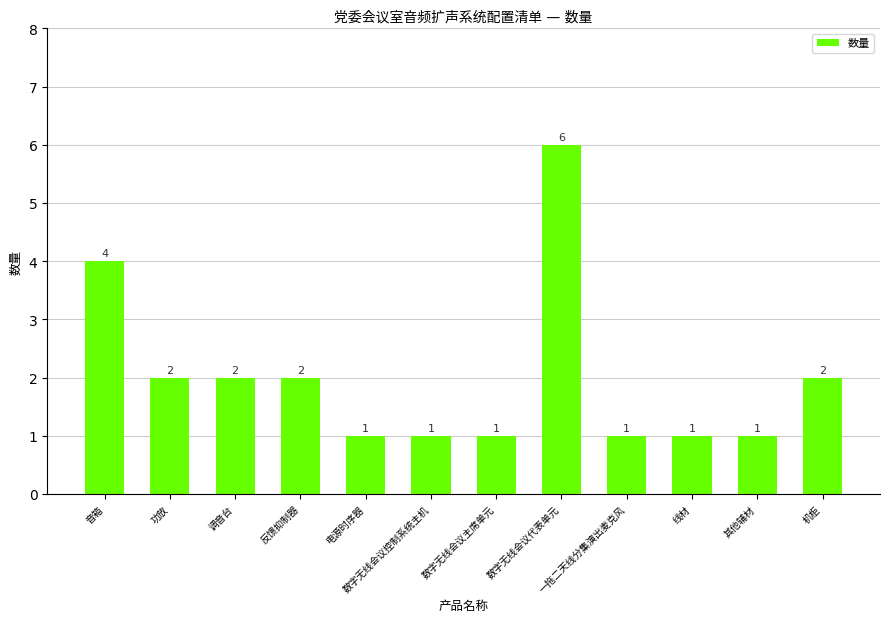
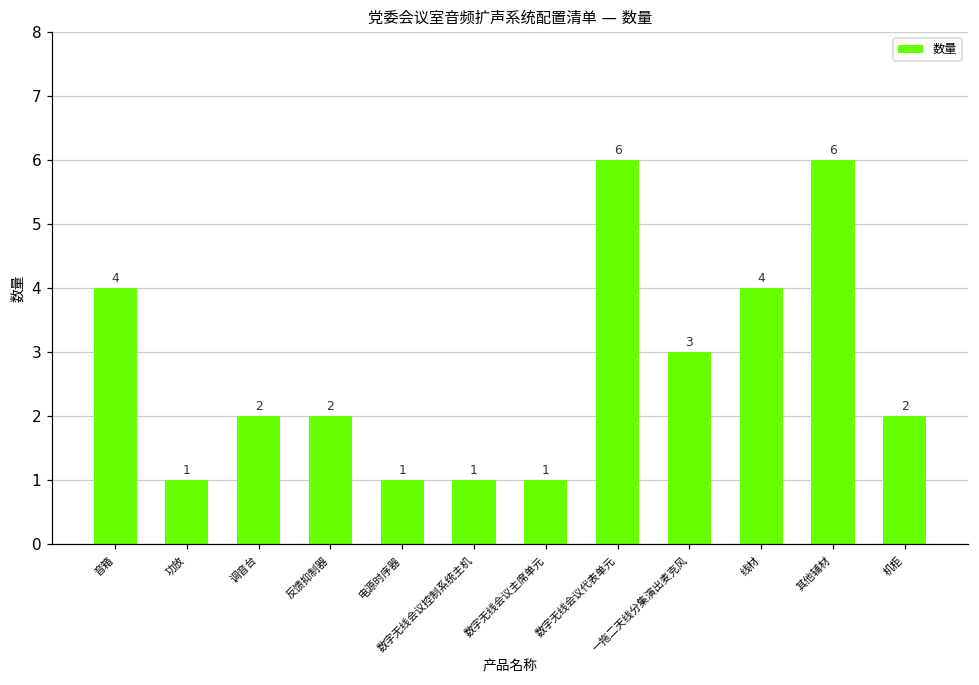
功放: 2 -> 1
一拖二天线分集演出麦克风: 1 -> 3
线材: 1 -> 4
其他辅材: 1 -> 6
